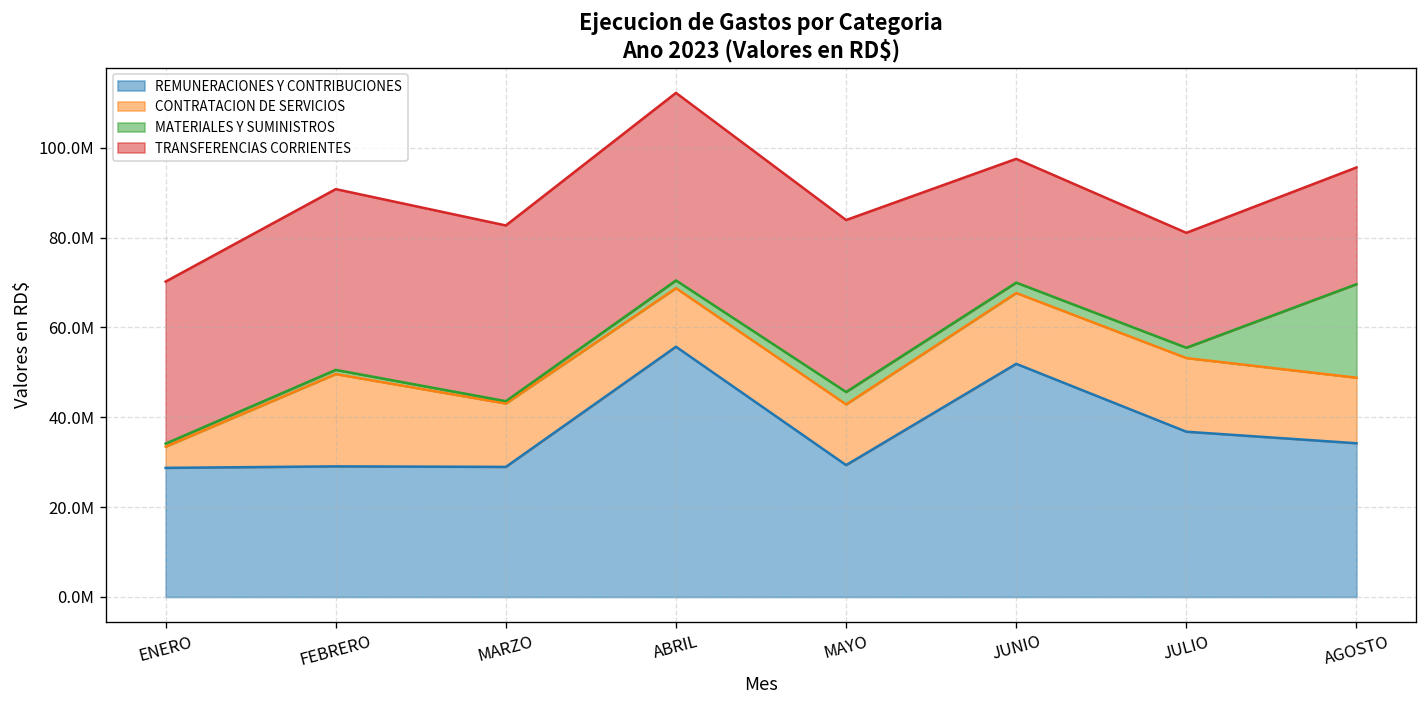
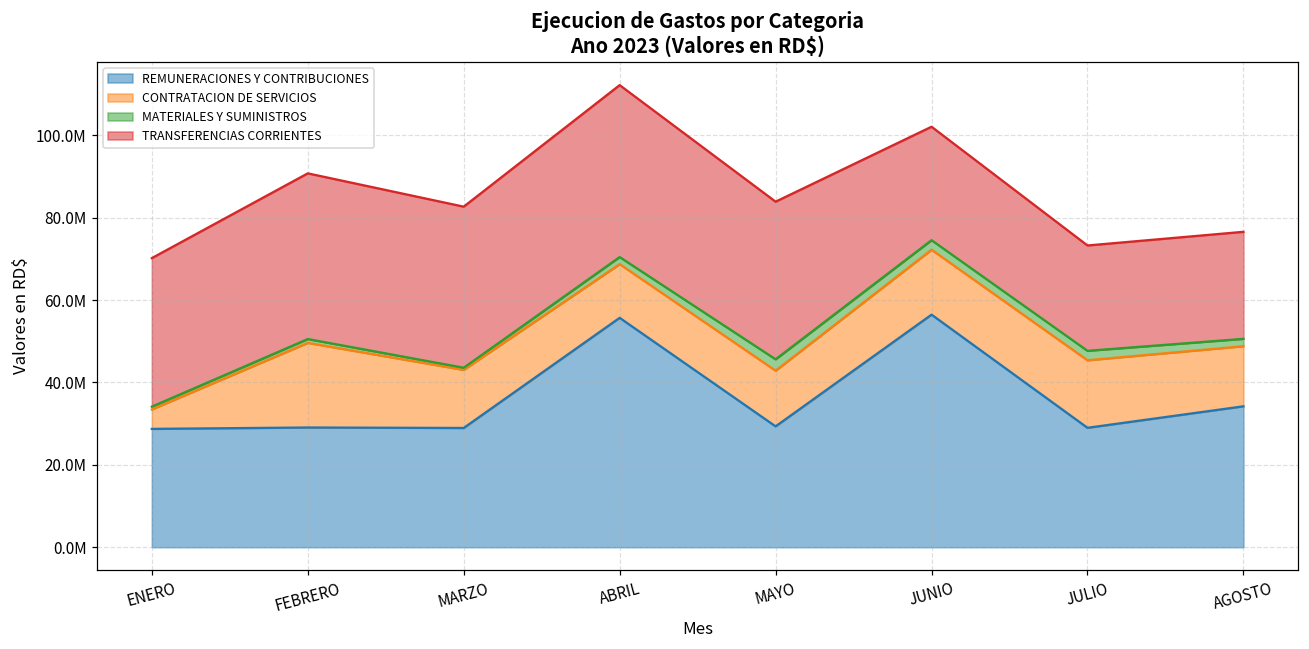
REMUNERACIONES Y CONTRIBUCIONES, JUNIO: 52000000 -> 56000000
REMUNERACIONES Y CONTRIBUCIONES, JULIO: 37000000 -> 29000000
MATERIALES Y SUMINISTROS, AGOSTO: 21000000 -> 2000000
